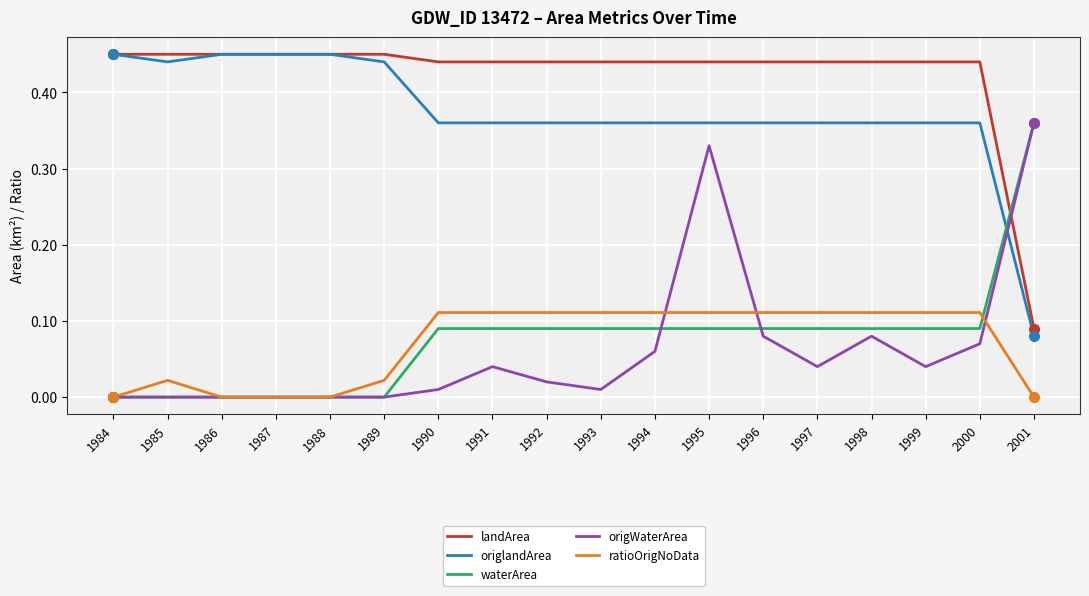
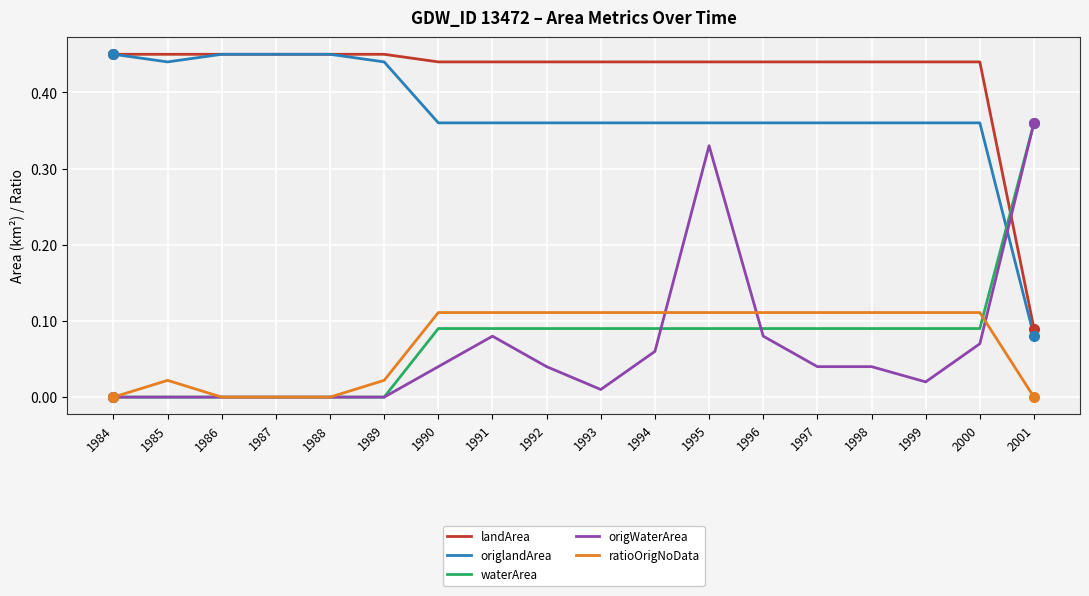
origWaterArea, 1990: 0.01 -> 0.04
origWaterArea, 1991: 0.04 -> 0.08
origWaterArea, 1992: 0.02 -> 0.04
origWaterArea, 1998: 0.08 -> 0.04
origWaterArea, 1999: 0.04 -> 0.02
